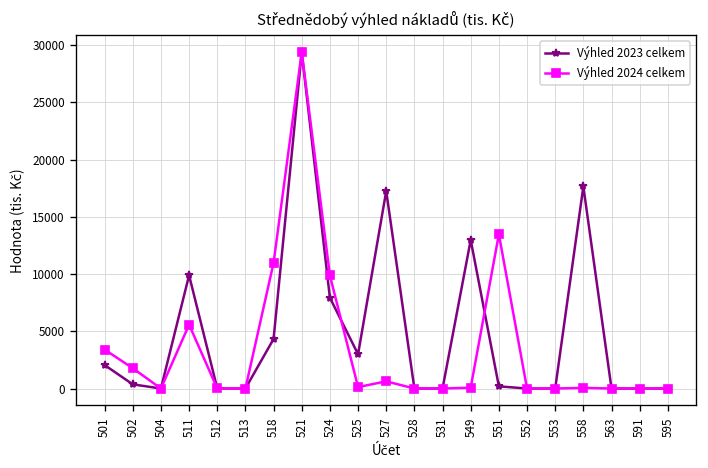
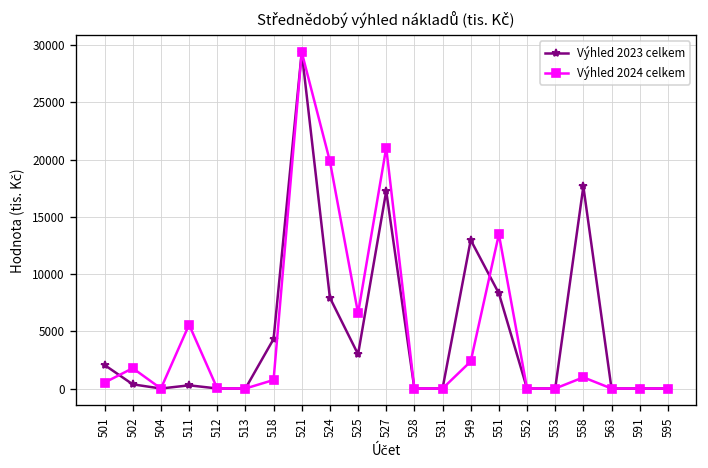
Výhled 2024 celkem, 501: 3000 -> 1000
Výhled 2023 celkem, 511: 10000 -> 0
Výhled 2024 celkem, 518: 11000 -> 1000
Výhled 2024 celkem, 524: 10000 -> 20000
Výhled 2024 celkem, 525: 0 -> 7000
Výhled 2024 celkem, 527: 1000 -> 21000
Výhled 2024 celkem, 549: 0 -> 2000
Výhled 2023 celkem, 551: 0 -> 8000
Výhled 2024 celkem, 558: 0 -> 1000
